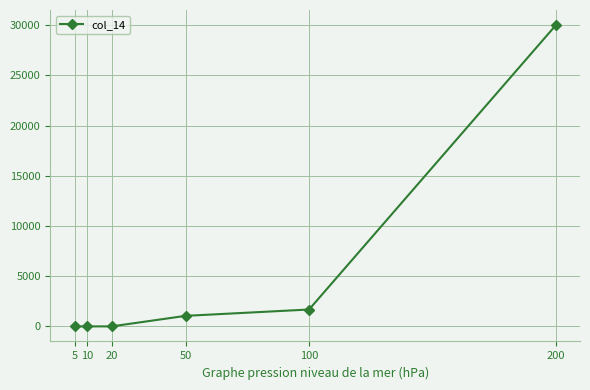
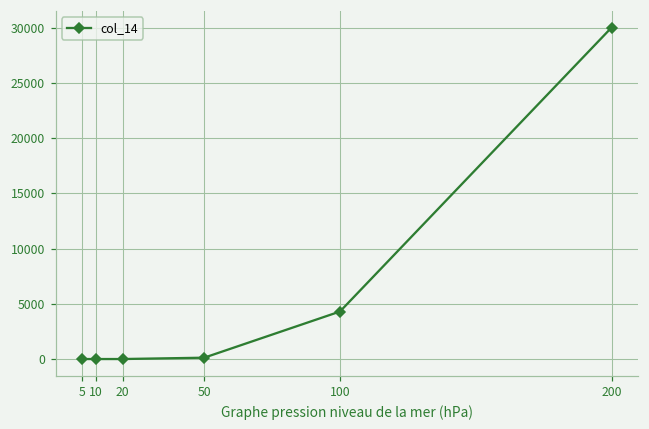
50: 1100 -> 100
100: 1700 -> 4300
